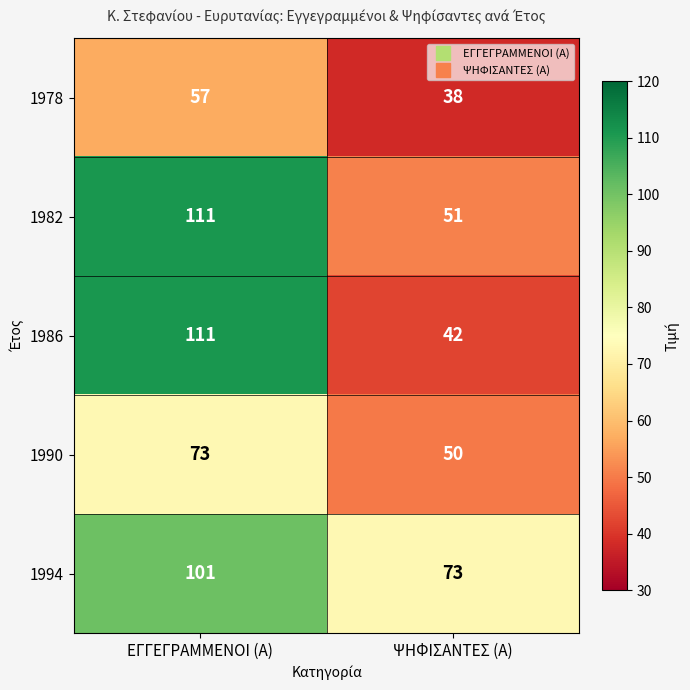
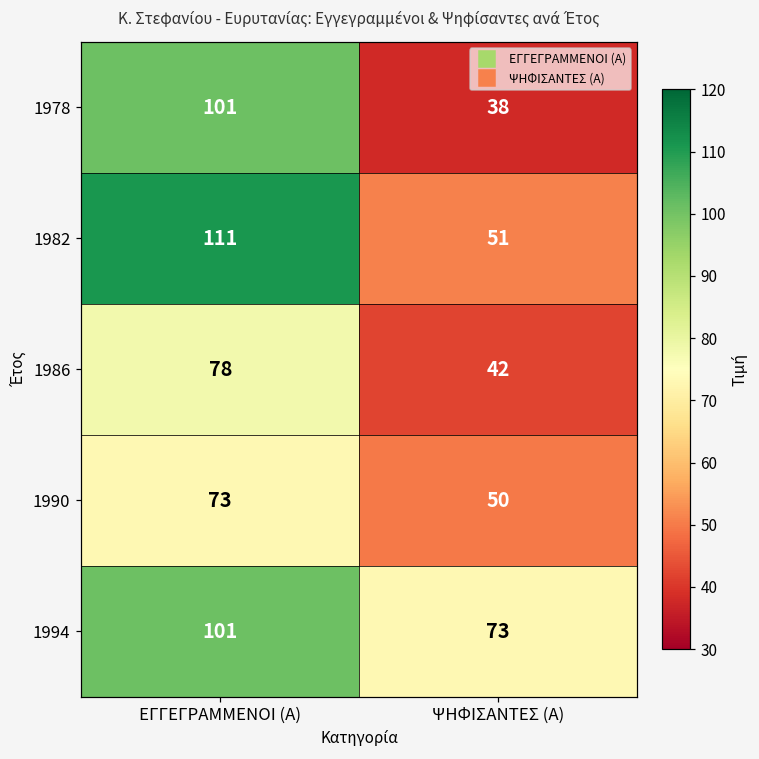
1978, ΕΓΓΕΓΡΑΜΜΕΝΟΙ (Α): 57 -> 101
1986, ΕΓΓΕΓΡΑΜΜΕΝΟΙ (Α): 111 -> 78
